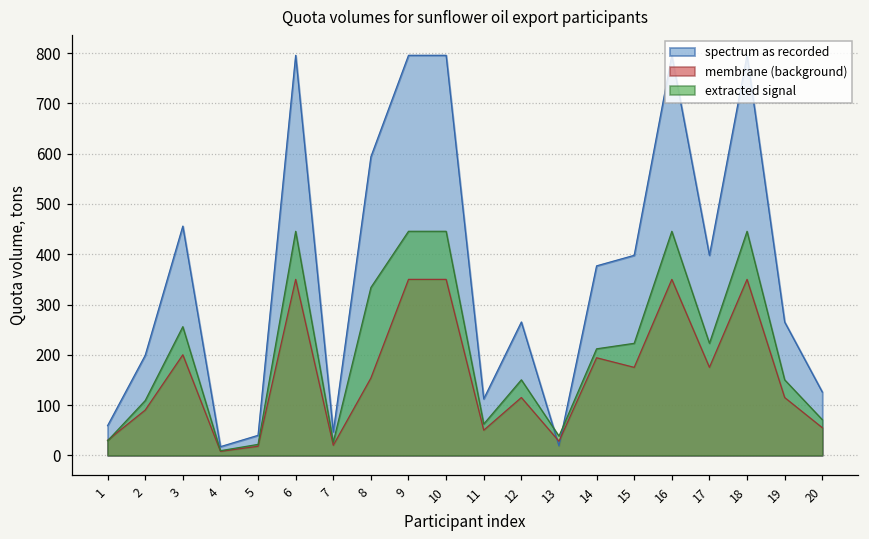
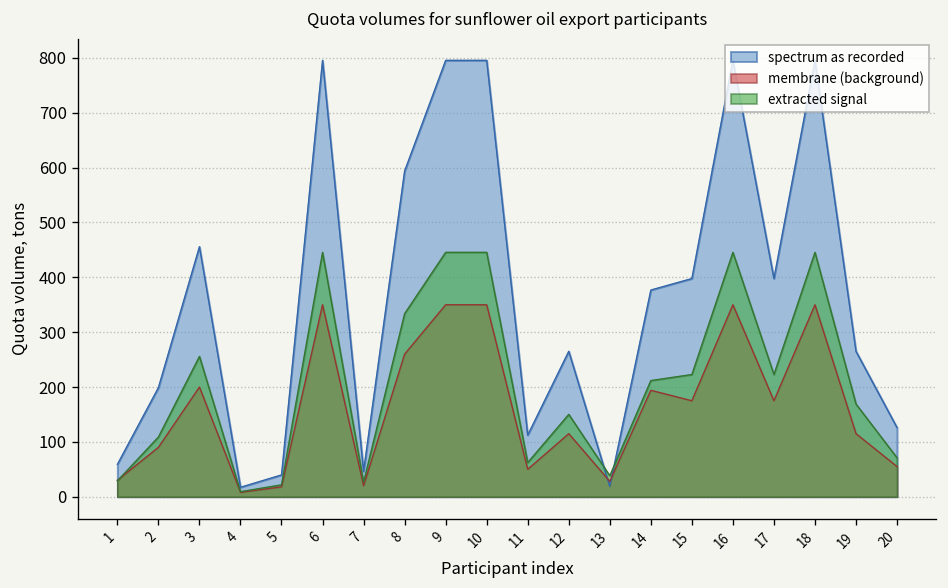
membrane (background), 8: 150 -> 260
extracted signal, 19: 150 -> 170
